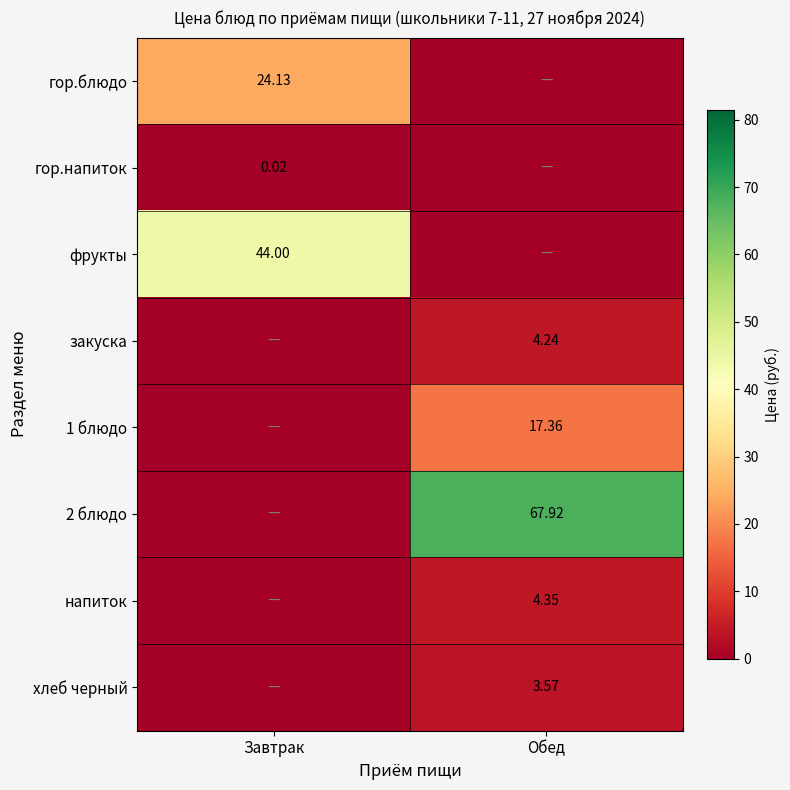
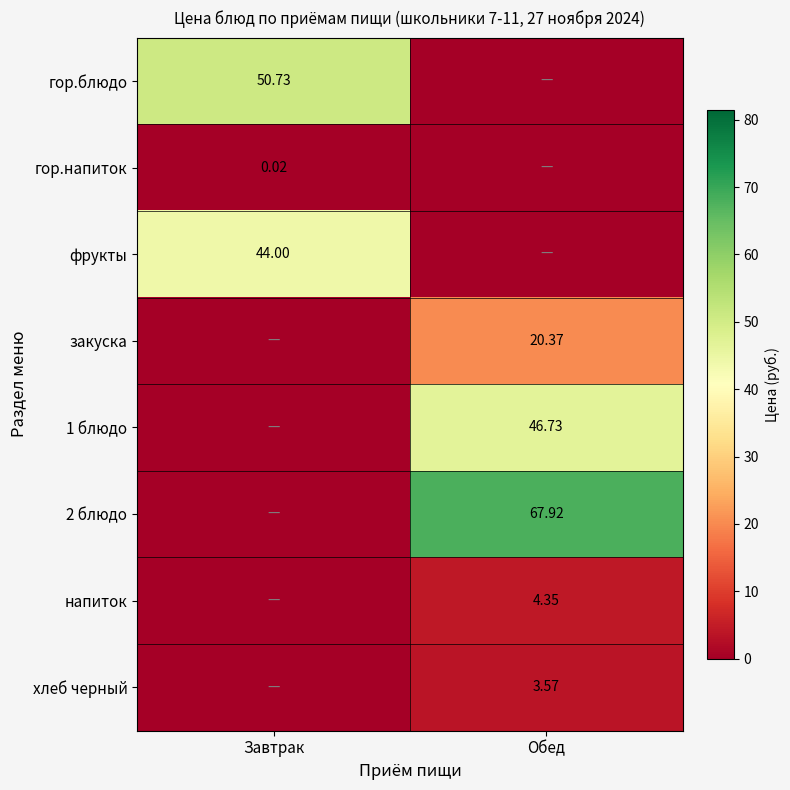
гор.блюдо, Завтрак: 24.13 -> 50.73
закуска, Обед: 4.24 -> 20.37
1 блюдо, Обед: 17.36 -> 46.73
